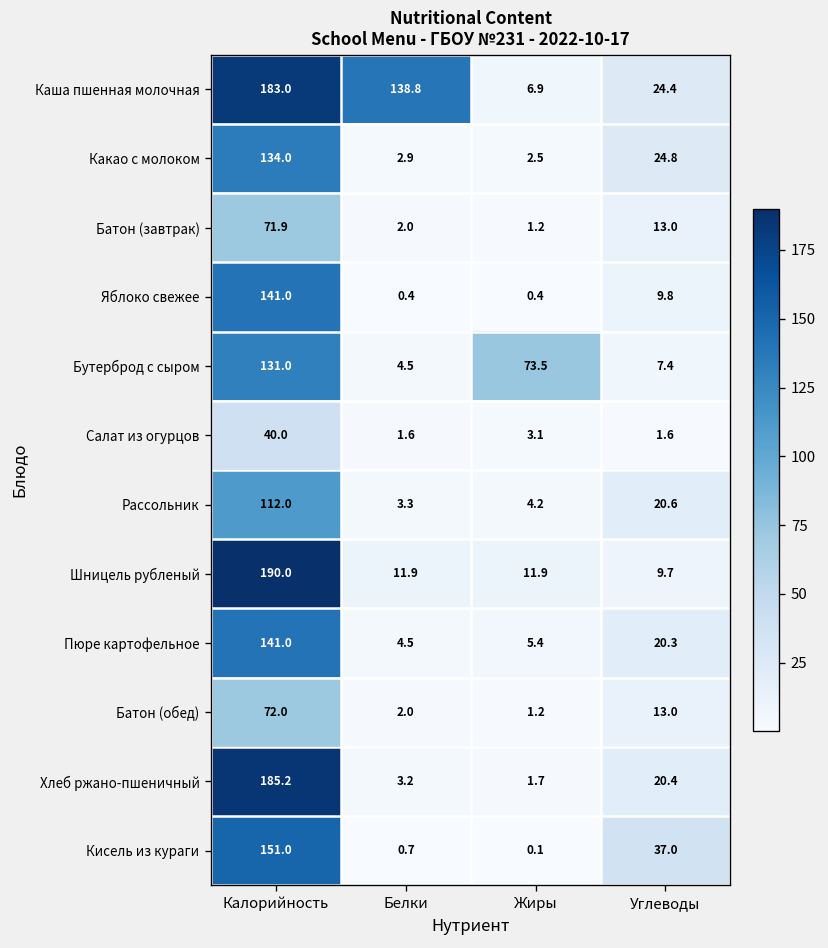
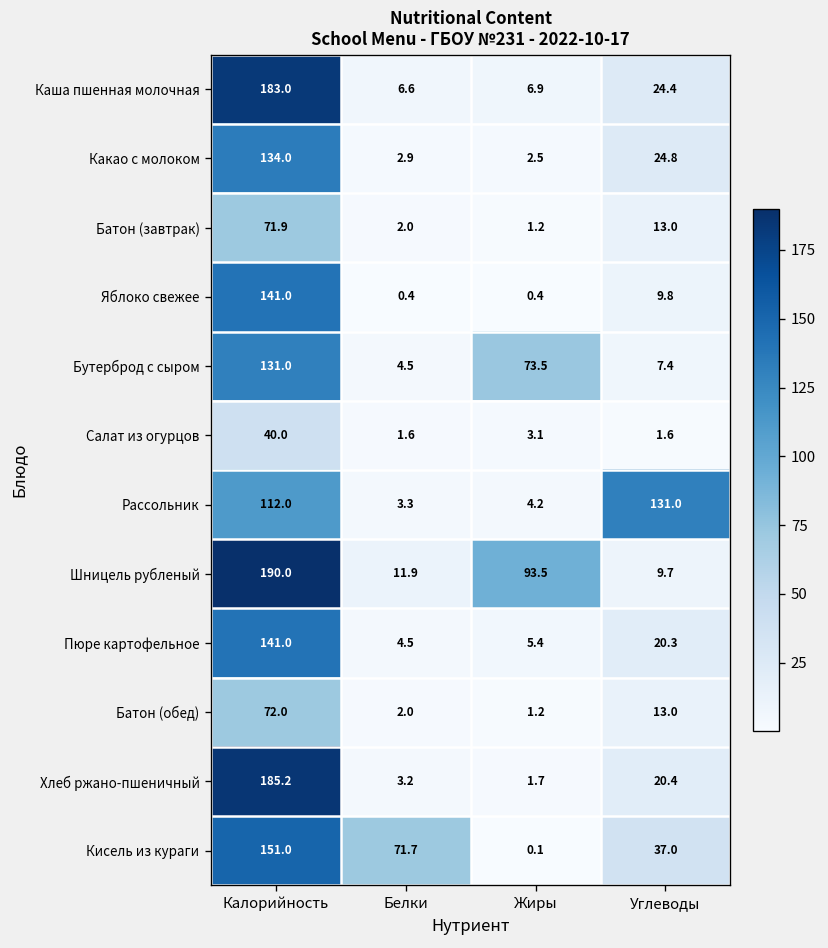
Каша пшенная молочная, Белки: 138.8 -> 6.6
Рассольник, Углеводы: 20.6 -> 131.0
Шницель рубленый, Жиры: 11.9 -> 93.5
Кисель из кураги, Белки: 0.7 -> 71.7
